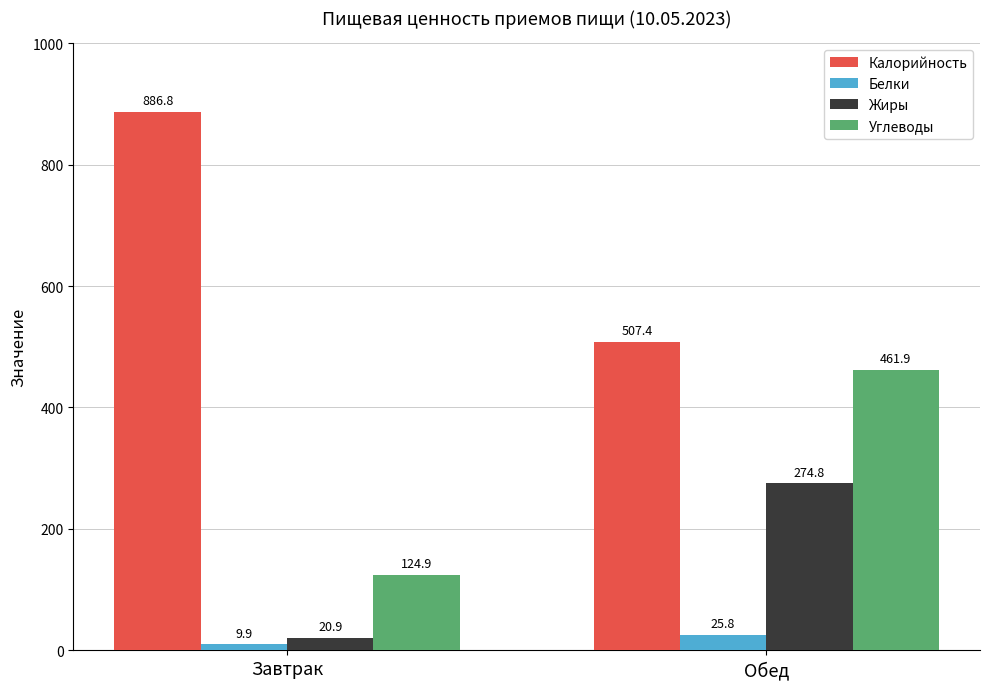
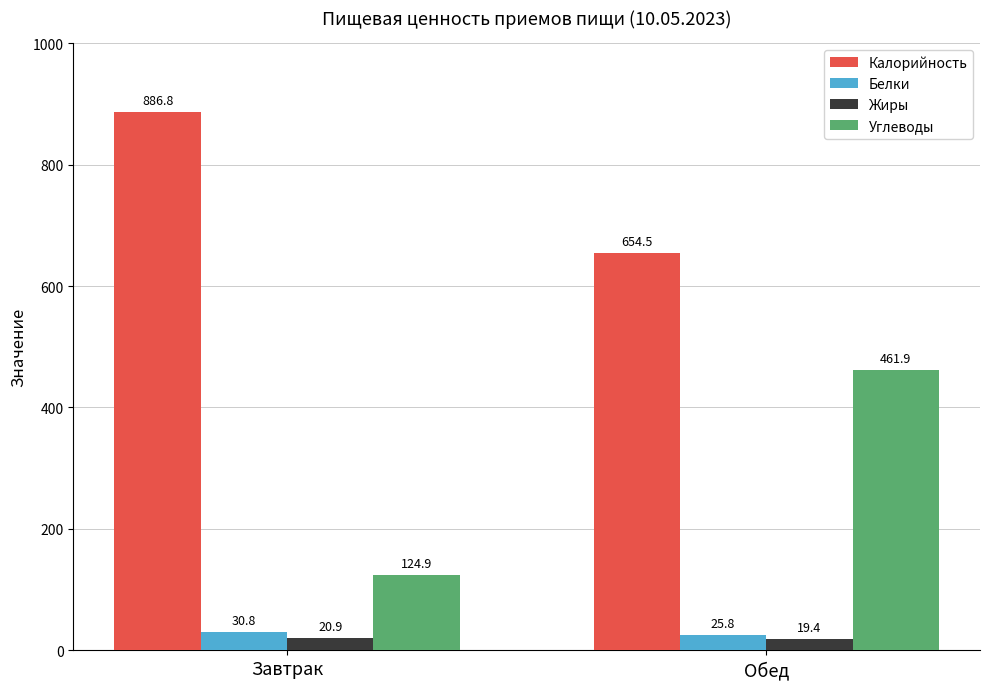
Белки, Завтрак: 9.9 -> 30.8
Калорийность, Обед: 507.4 -> 654.5
Жиры, Обед: 274.8 -> 19.4
